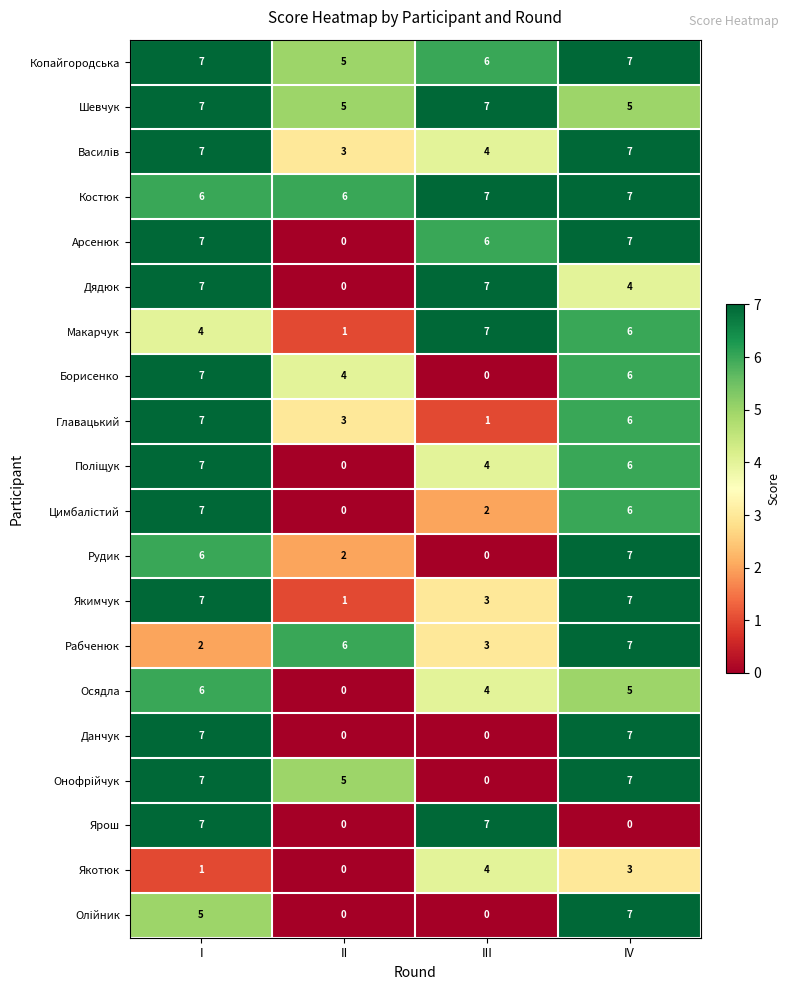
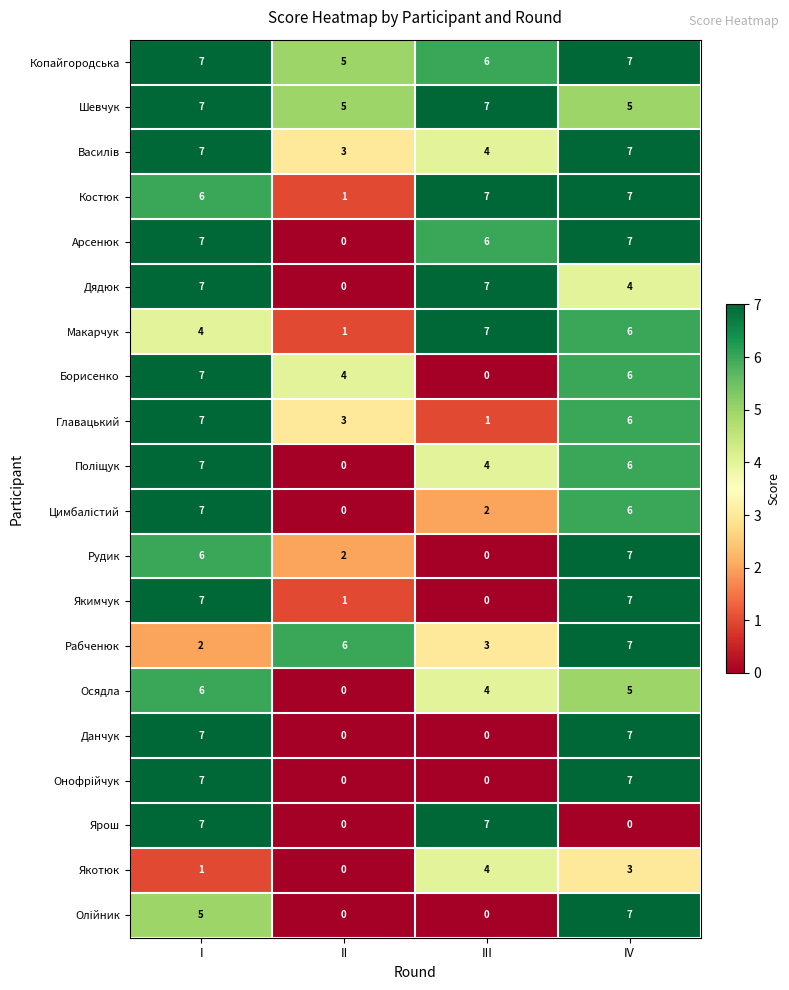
Костюк, II: 6 -> 1
Якимчук, III: 3 -> 0
Онофрійчук, II: 5 -> 0
